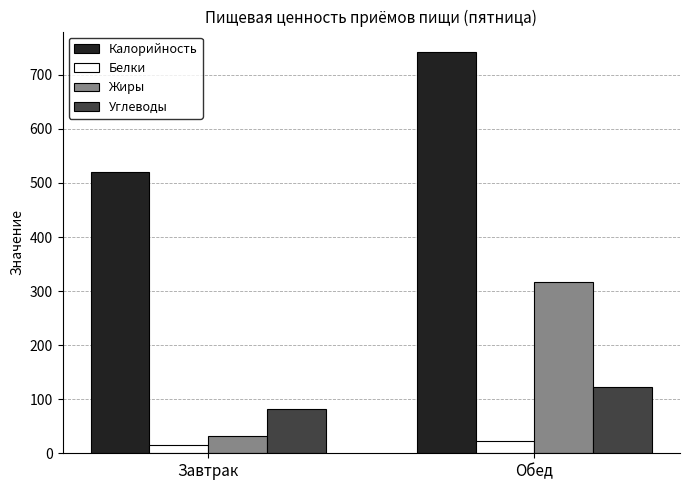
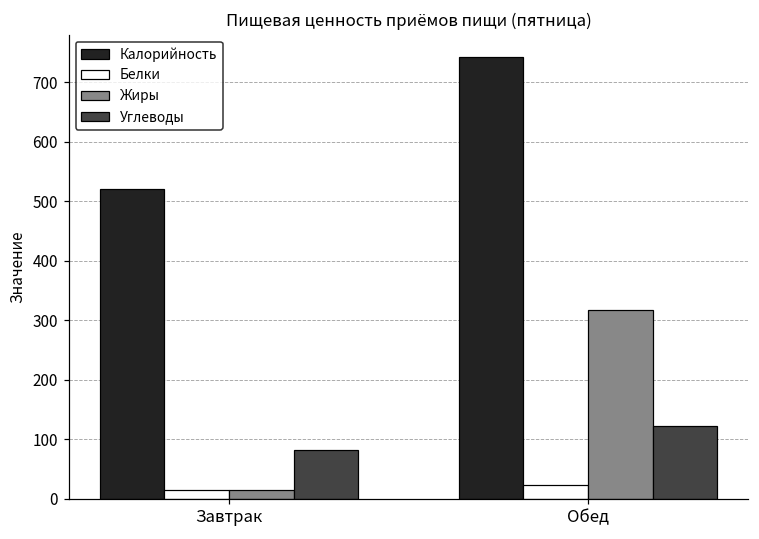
Жиры, Завтрак: 30 -> 20
